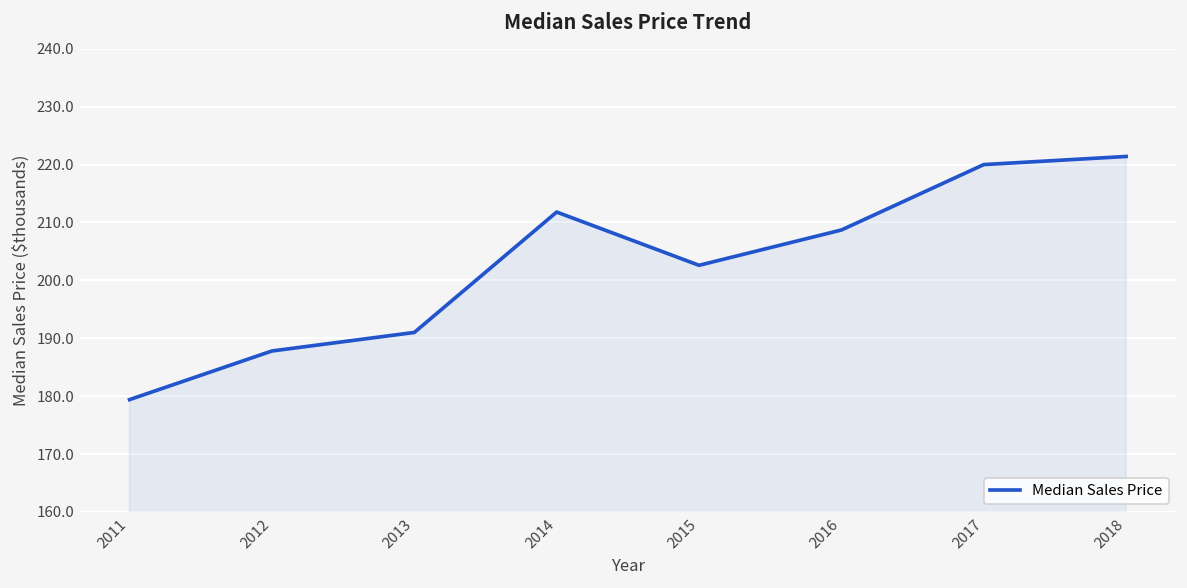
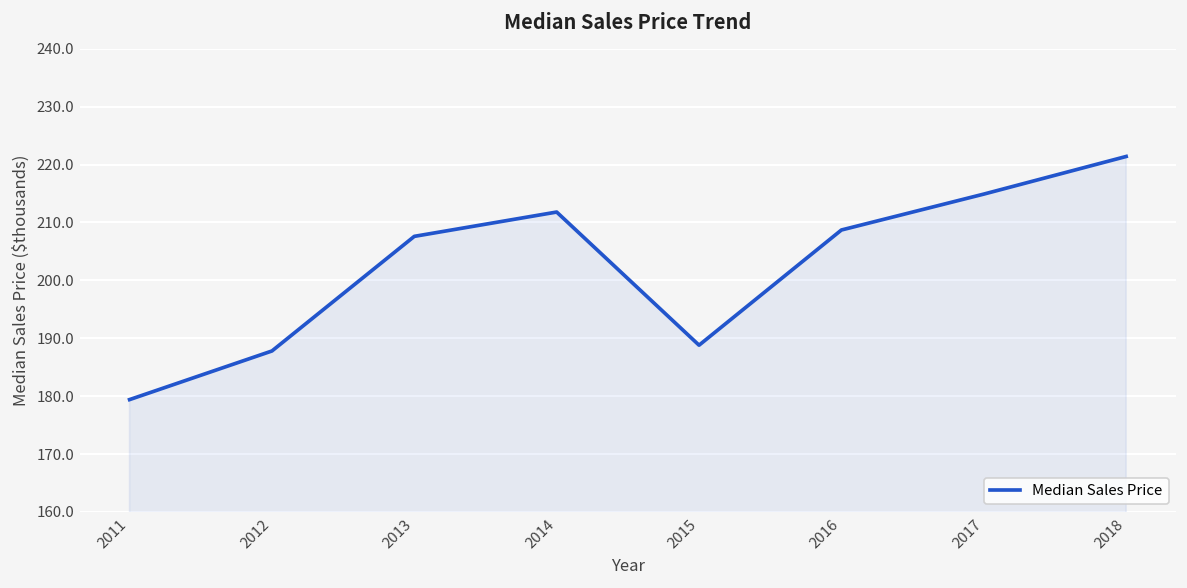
2013: 191 -> 208
2015: 203 -> 189
2017: 220 -> 215
